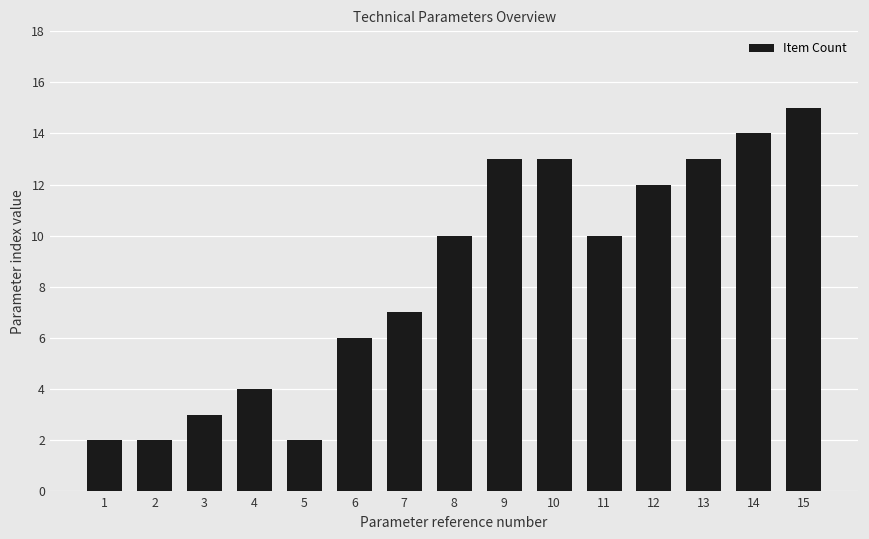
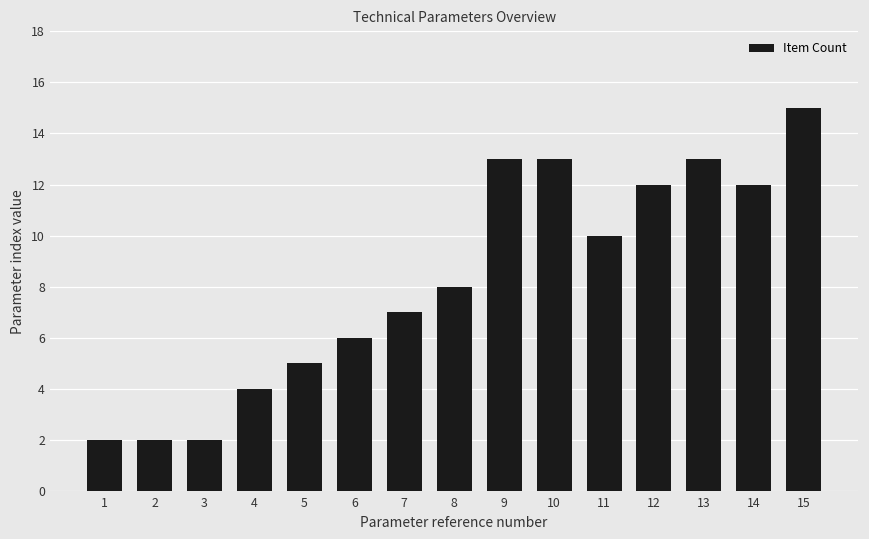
3: 3 -> 2
5: 2 -> 5
8: 10 -> 8
14: 14 -> 12
